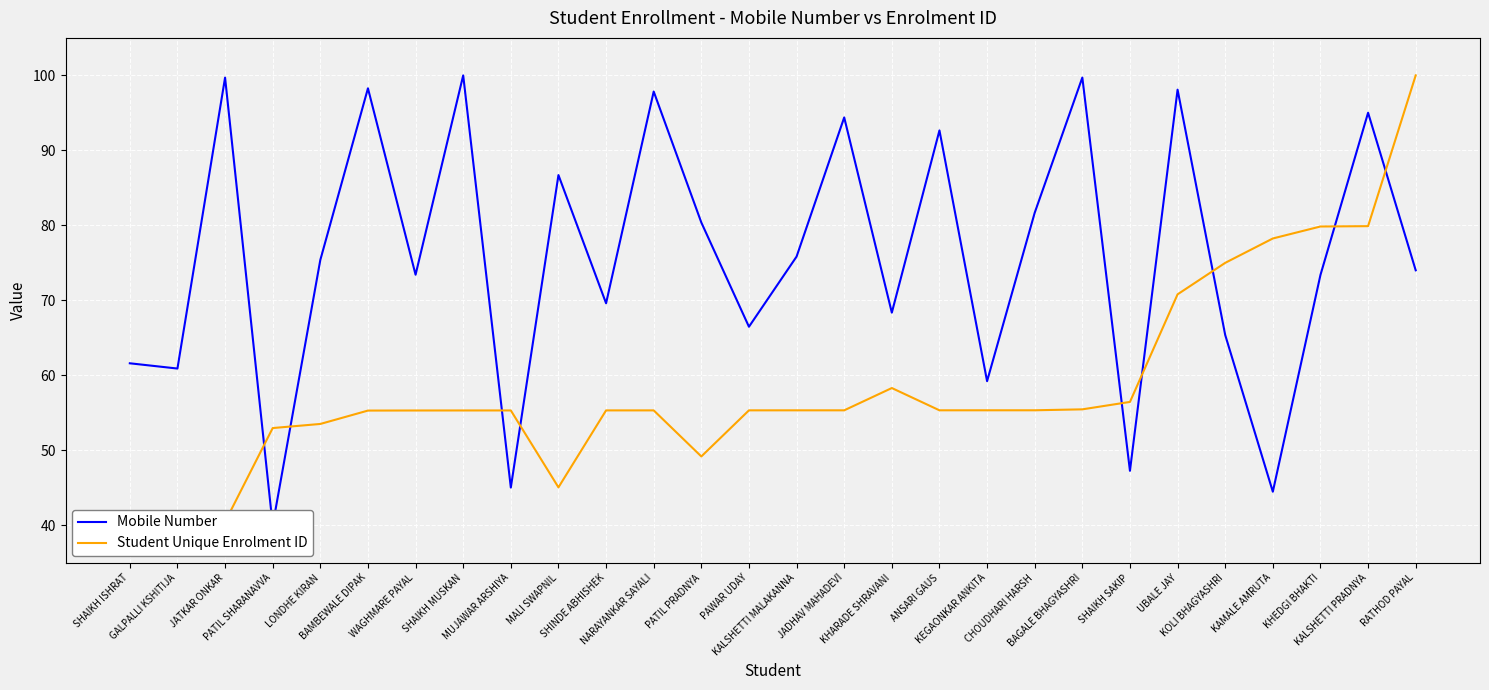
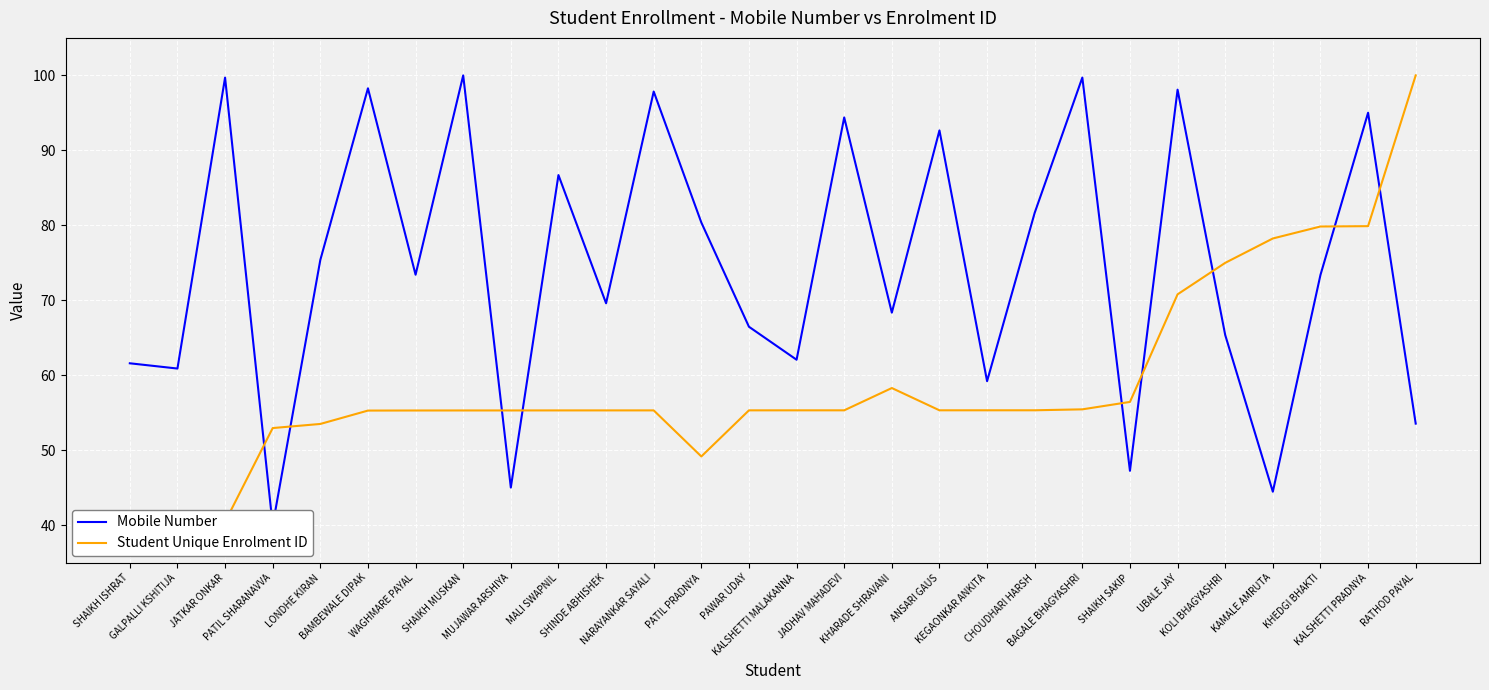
Student Unique Enrolment ID, MALI SWAPNIL: 45 -> 55
Mobile Number, KALSHETTI MALAKANNA: 76 -> 62
Mobile Number, RATHOD PAYAL: 74 -> 54
